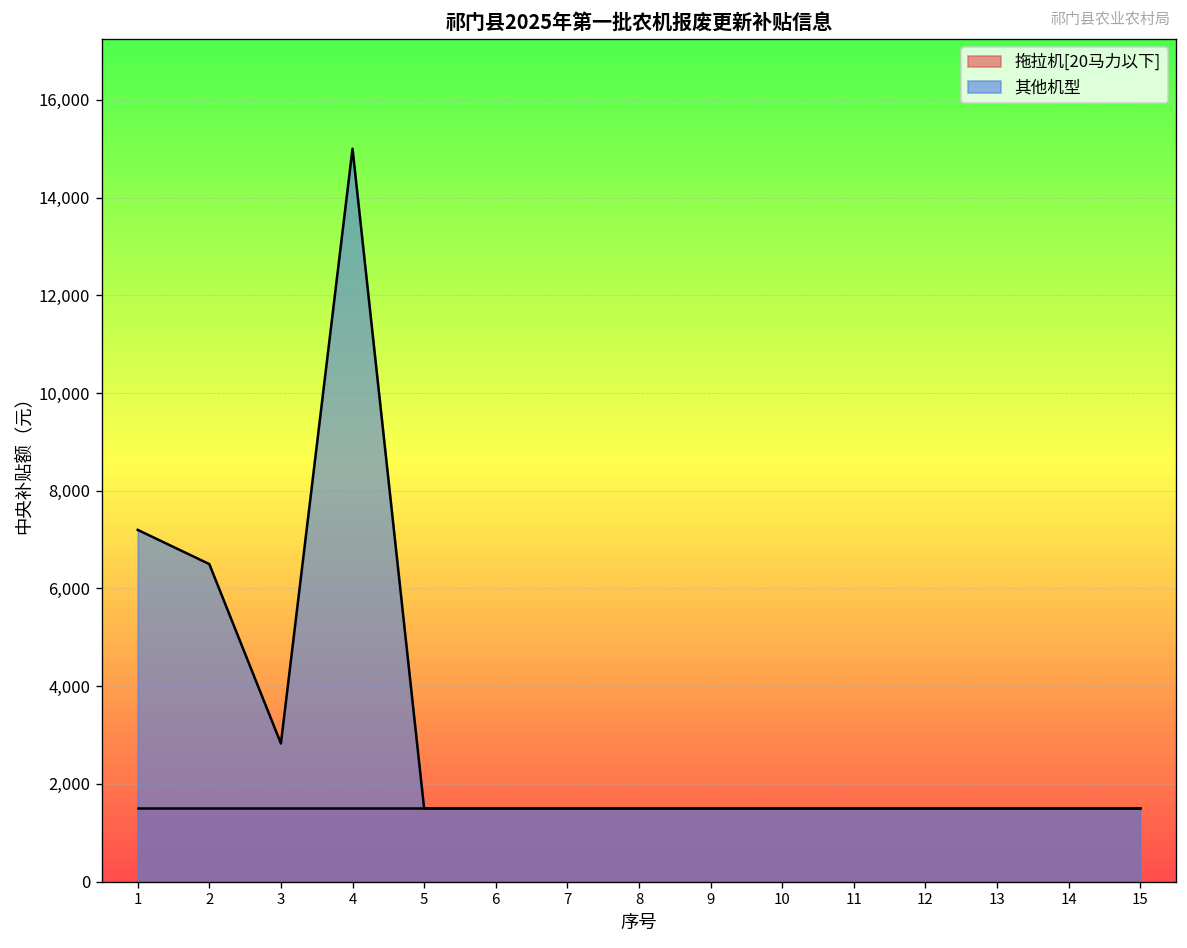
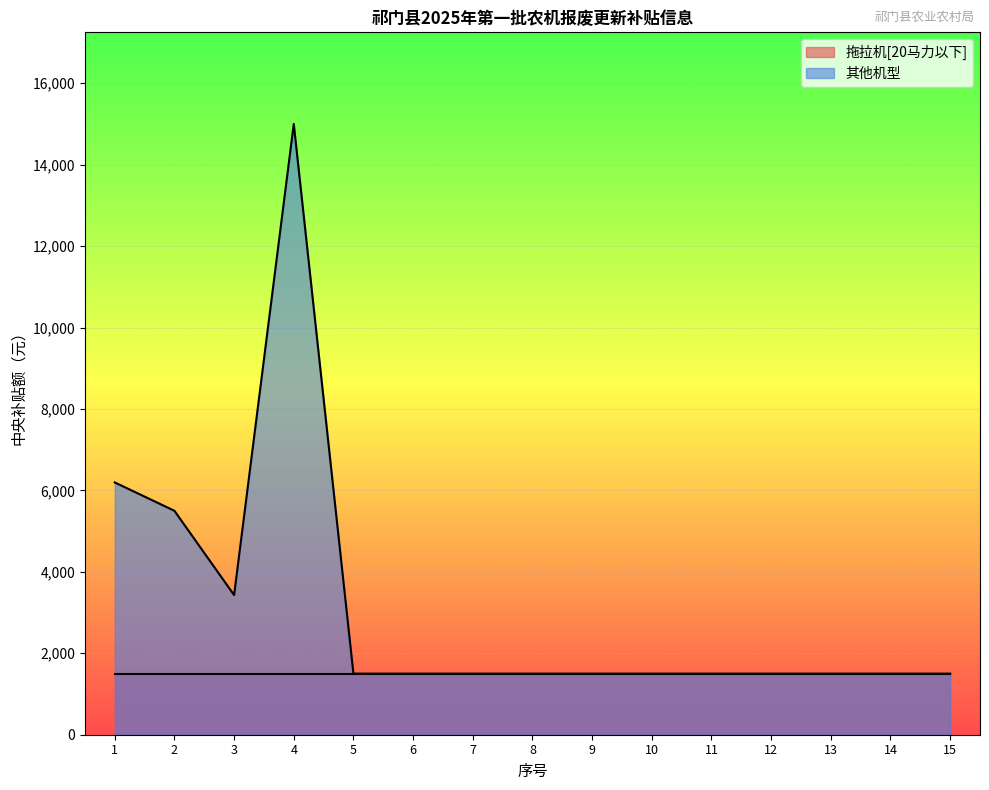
其他机型, 1: 7,200 -> 6,200
其他机型, 2: 6,500 -> 5,500
其他机型, 3: 2,800 -> 3,400
